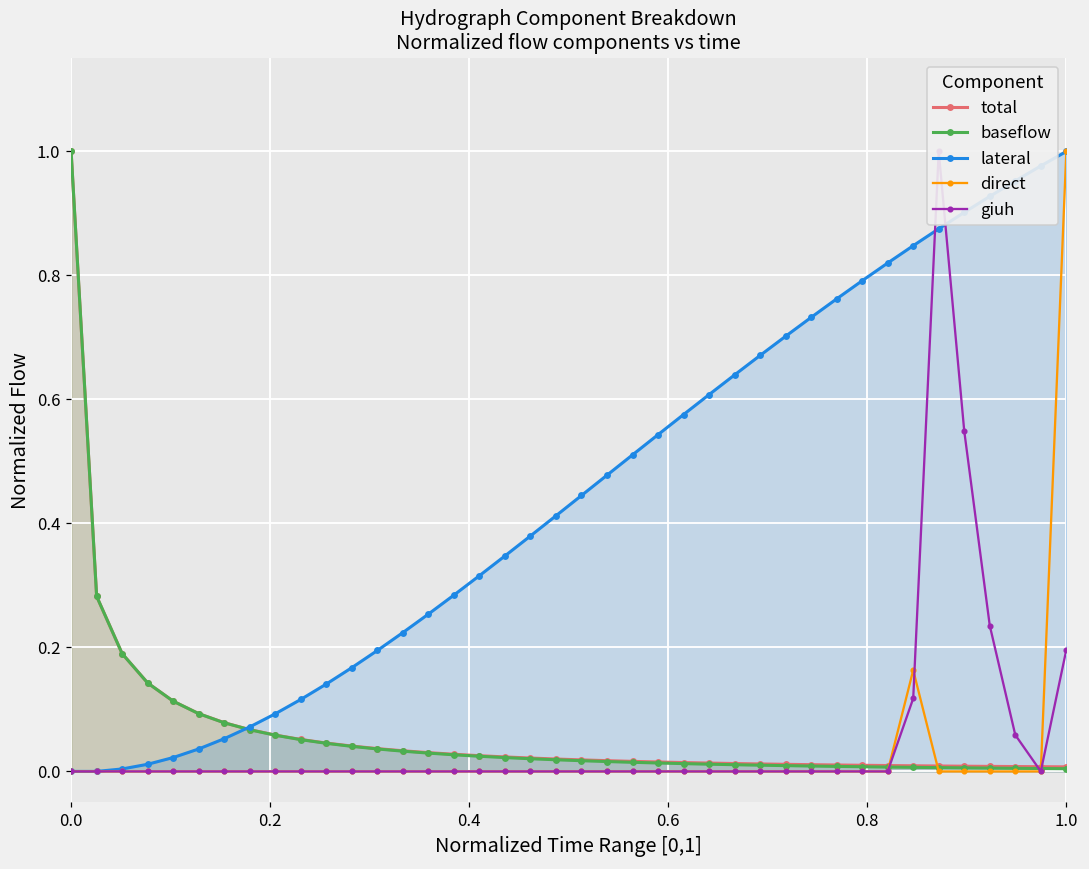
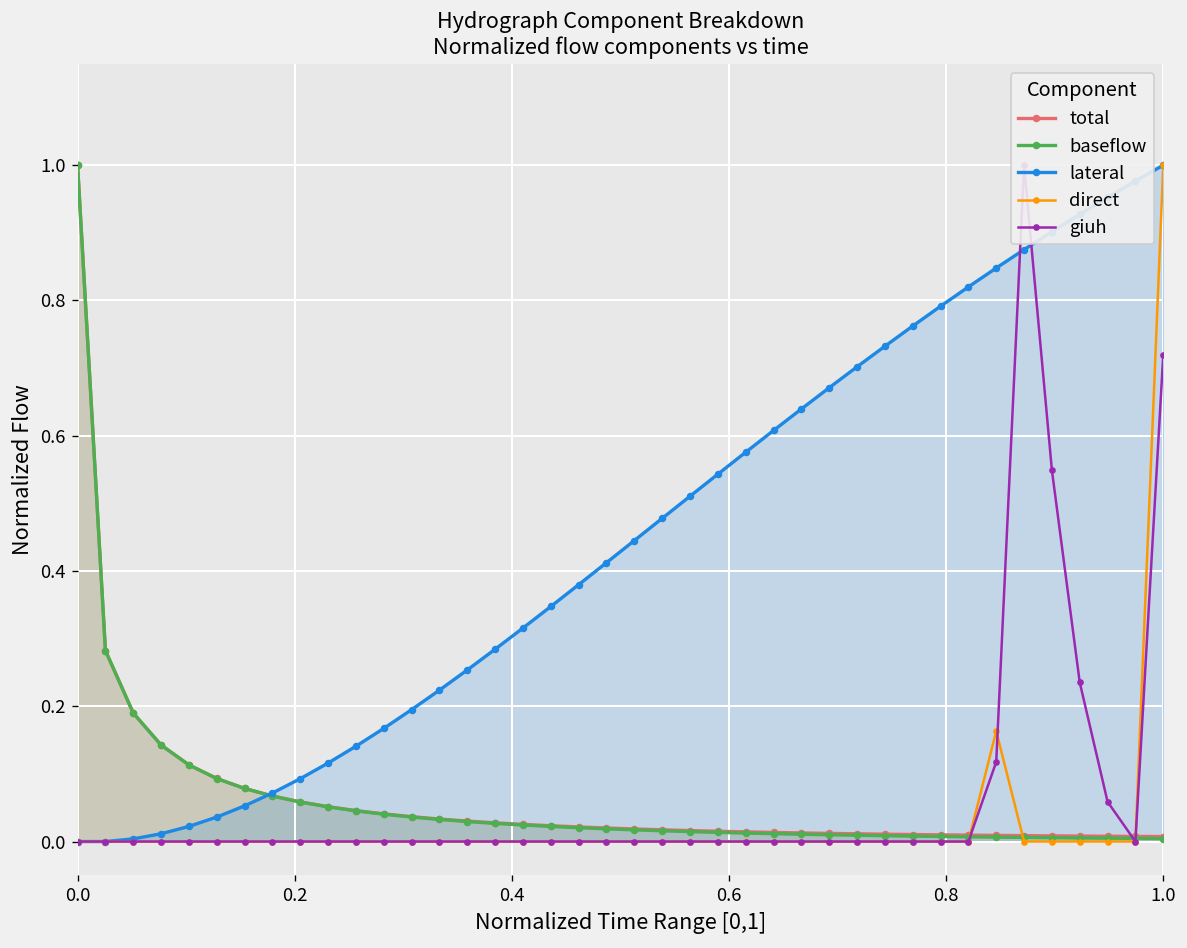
giuh, 1.0: 0.20 -> 0.72
